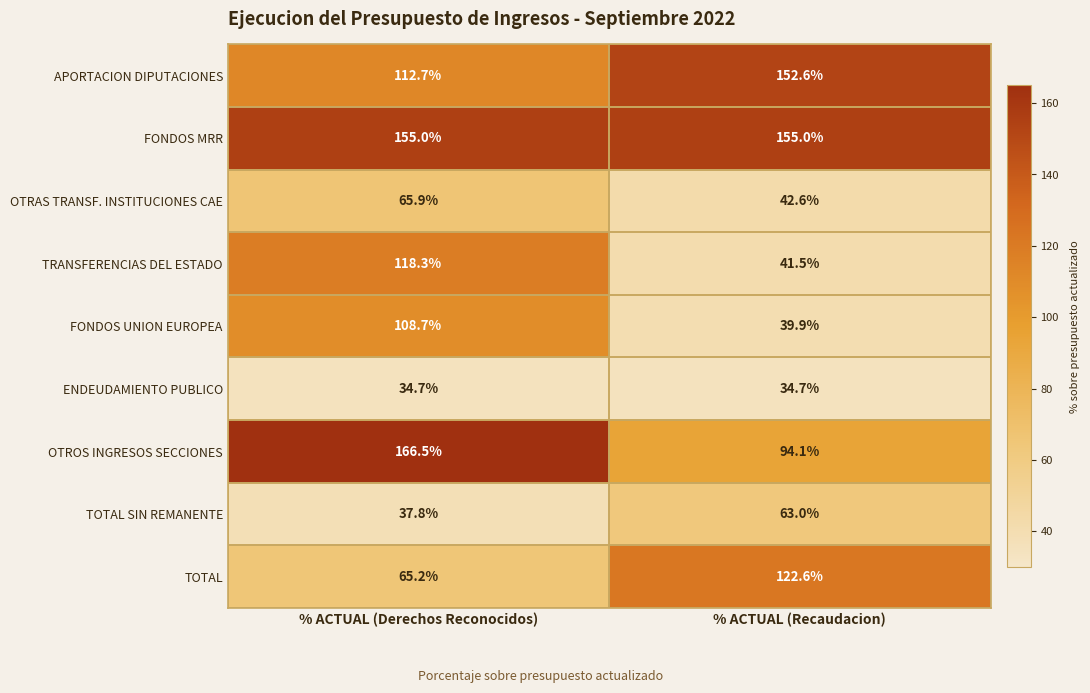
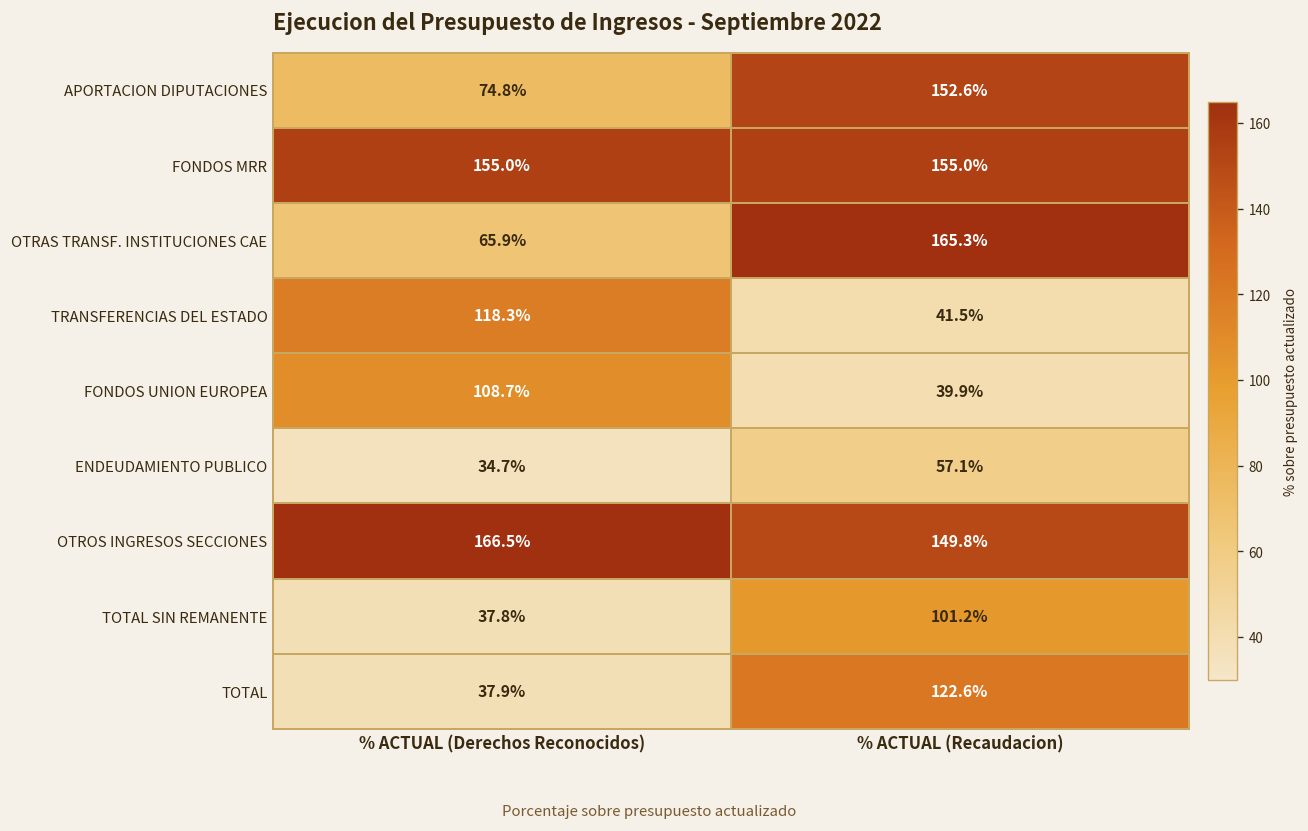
APORTACION DIPUTACIONES, % ACTUAL (Derechos Reconocidos): 112.7% -> 74.8%
OTRAS TRANSF. INSTITUCIONES CAE, % ACTUAL (Recaudacion): 42.6% -> 165.3%
ENDEUDAMIENTO PUBLICO, % ACTUAL (Recaudacion): 34.7% -> 57.1%
OTROS INGRESOS SECCIONES, % ACTUAL (Recaudacion): 94.1% -> 149.8%
TOTAL SIN REMANENTE, % ACTUAL (Recaudacion): 63.0% -> 101.2%
TOTAL, % ACTUAL (Derechos Reconocidos): 65.2% -> 37.9%
